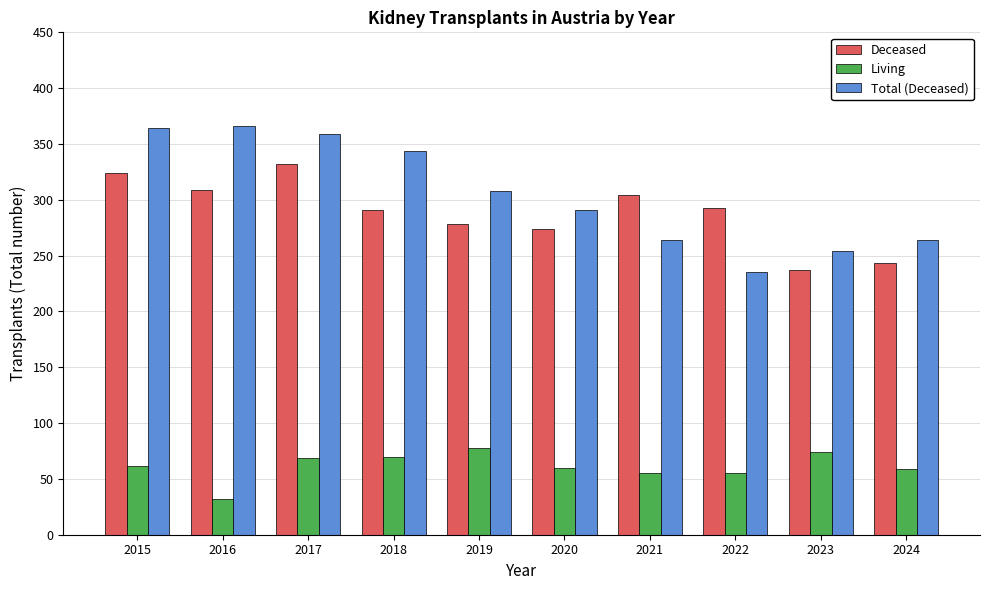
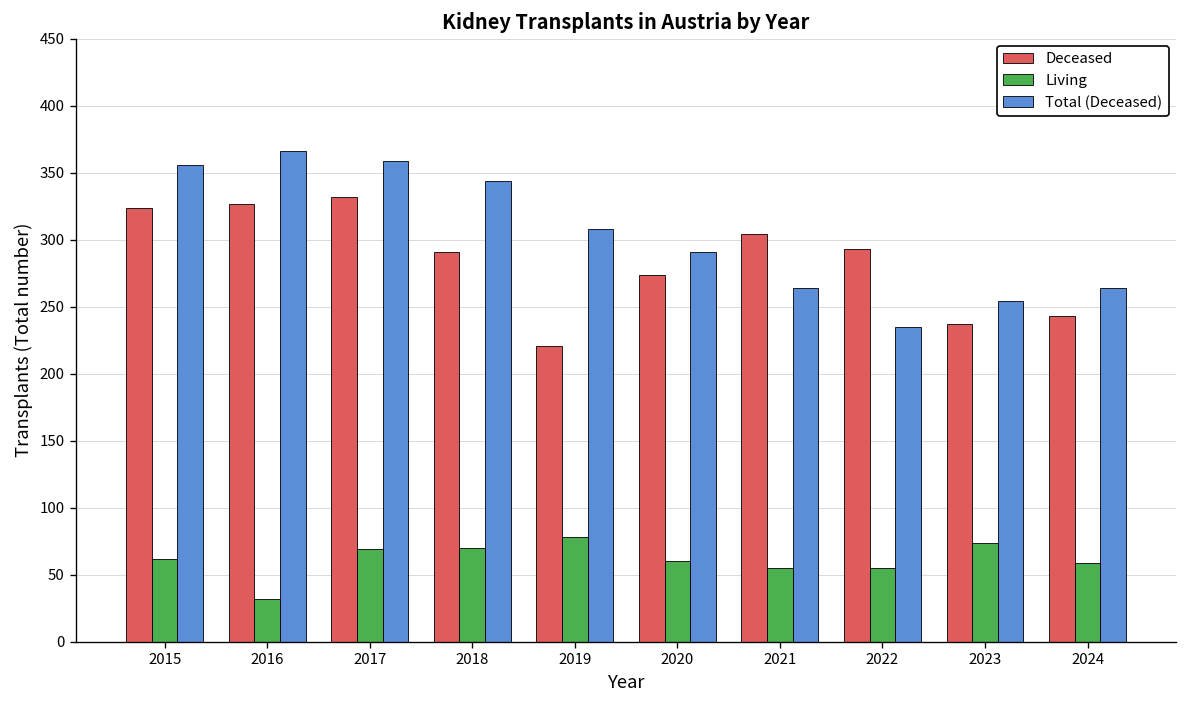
Total (Deceased), 2015: 364 -> 356
Deceased, 2016: 309 -> 327
Deceased, 2019: 278 -> 221
